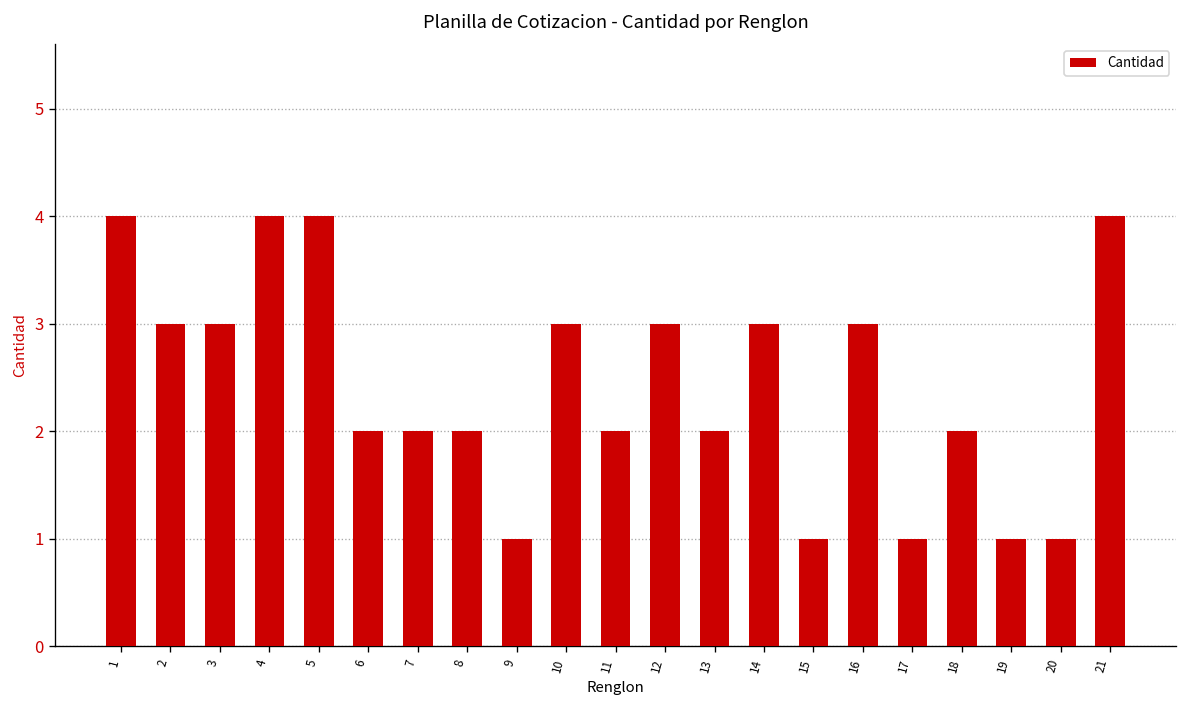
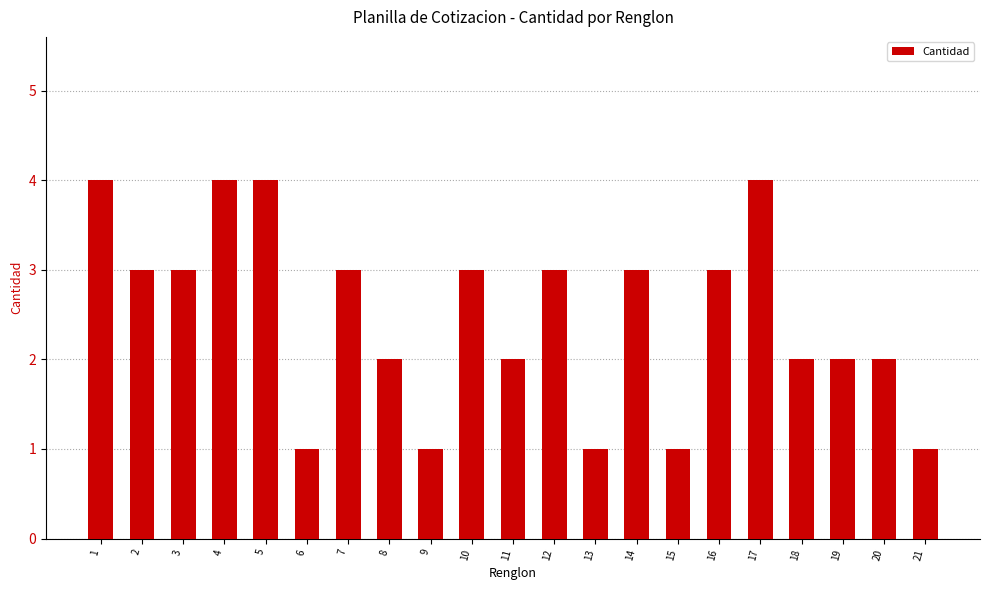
6: 2 -> 1
7: 2 -> 3
13: 2 -> 1
17: 1 -> 4
19: 1 -> 2
20: 1 -> 2
21: 4 -> 1
